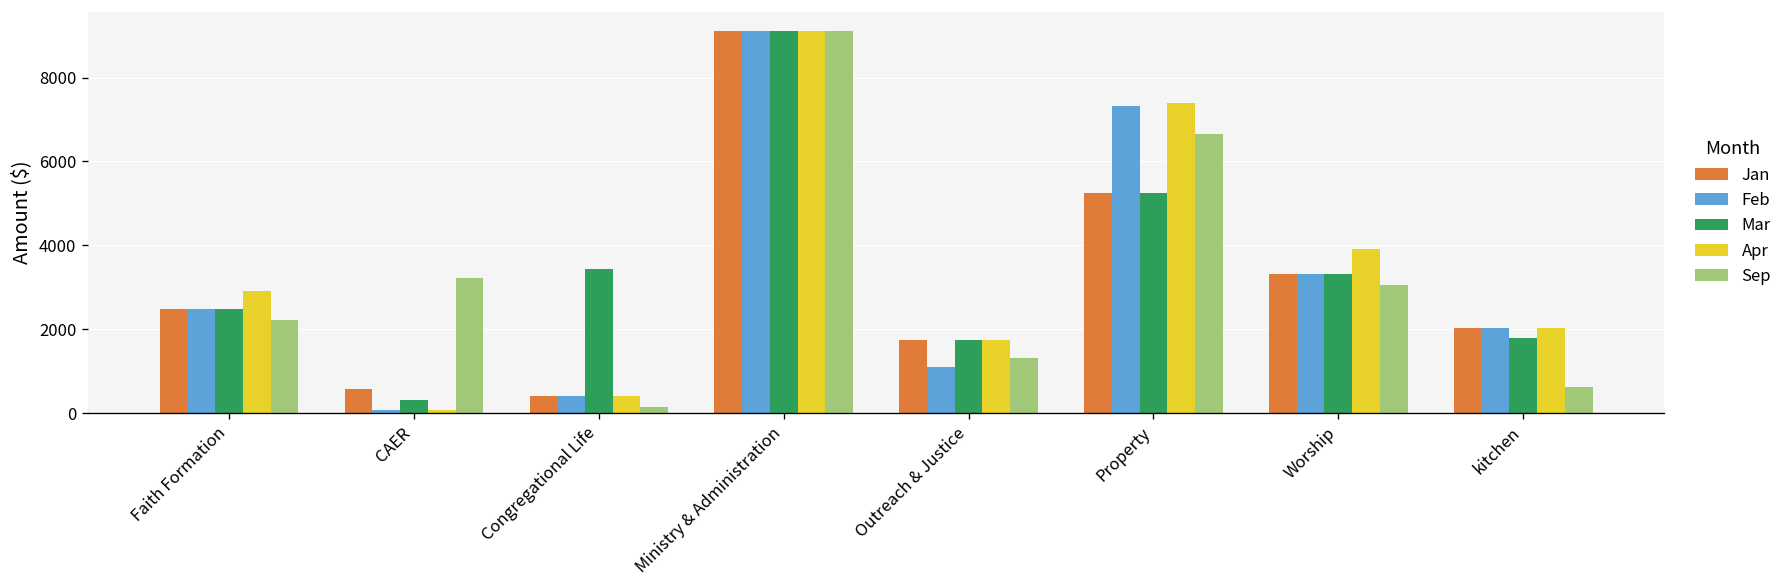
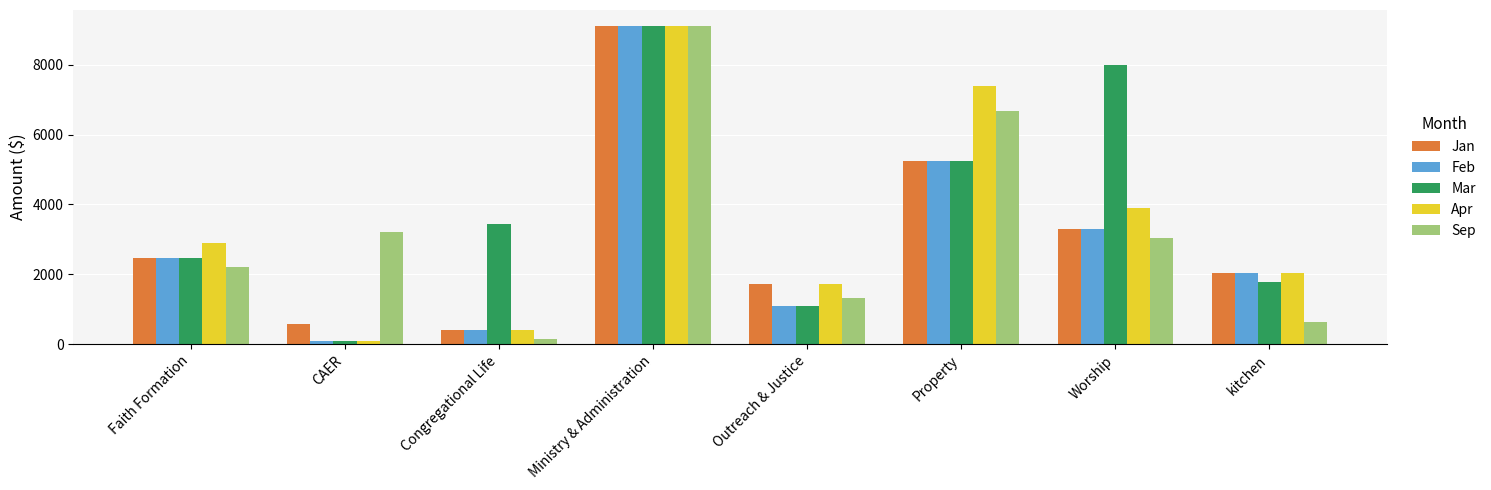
Mar, CAER: 300 -> 100
Mar, Outreach & Justice: 1700 -> 1100
Feb, Property: 7300 -> 5200
Mar, Worship: 3300 -> 8000
